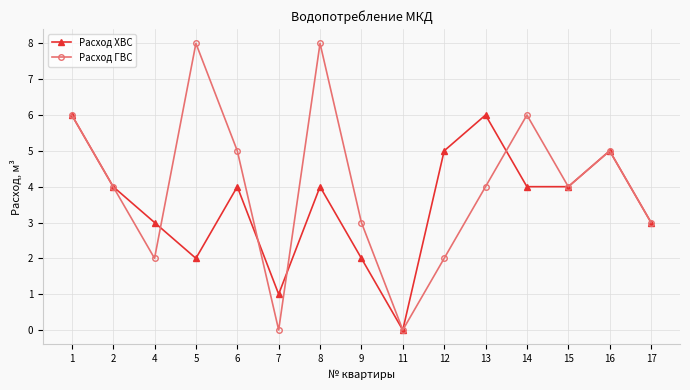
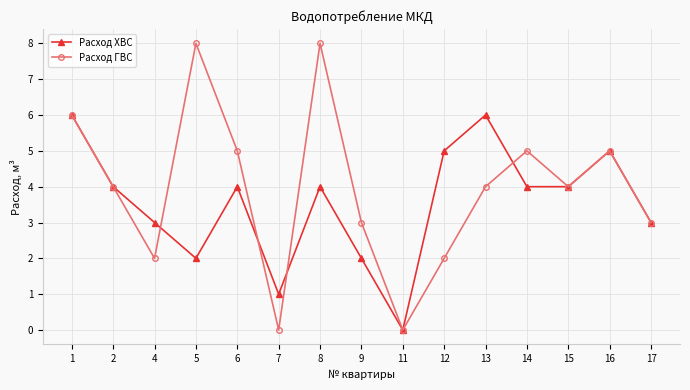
Расход ГВС, 14: 6 -> 5
